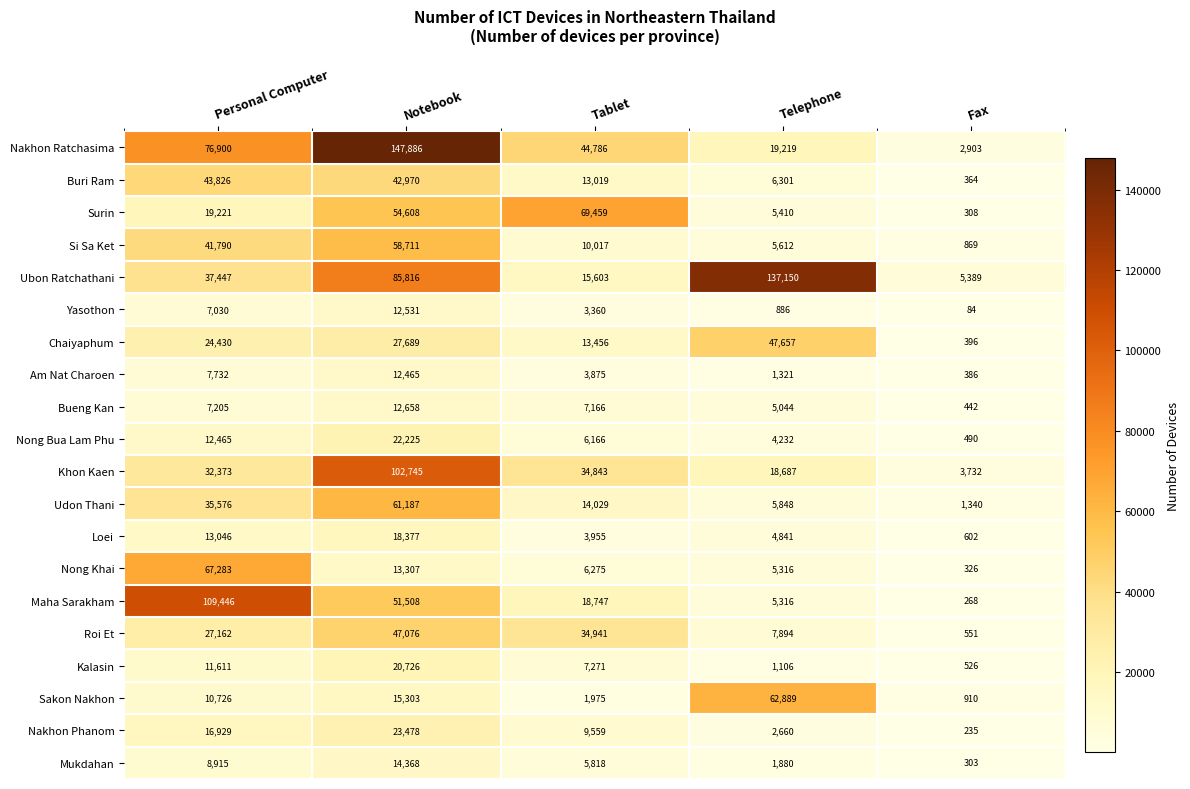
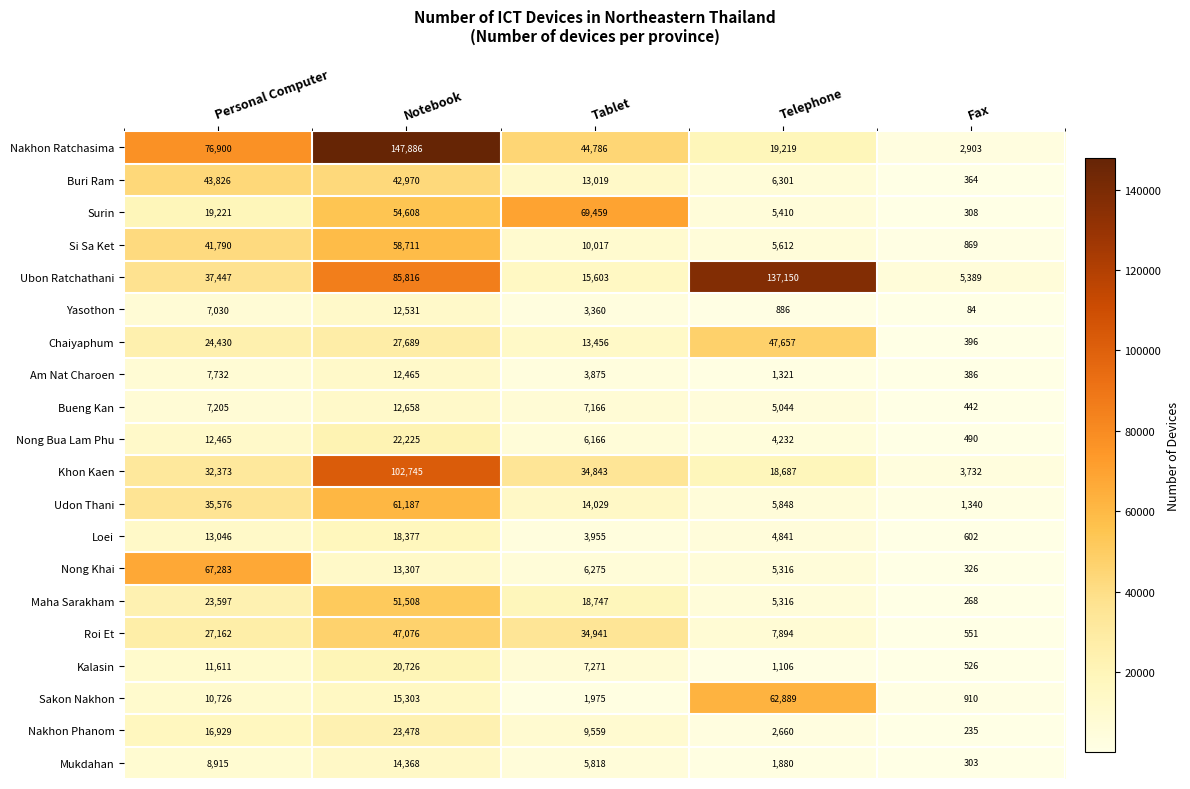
Maha Sarakham, Personal Computer: 109,446 -> 23,597
